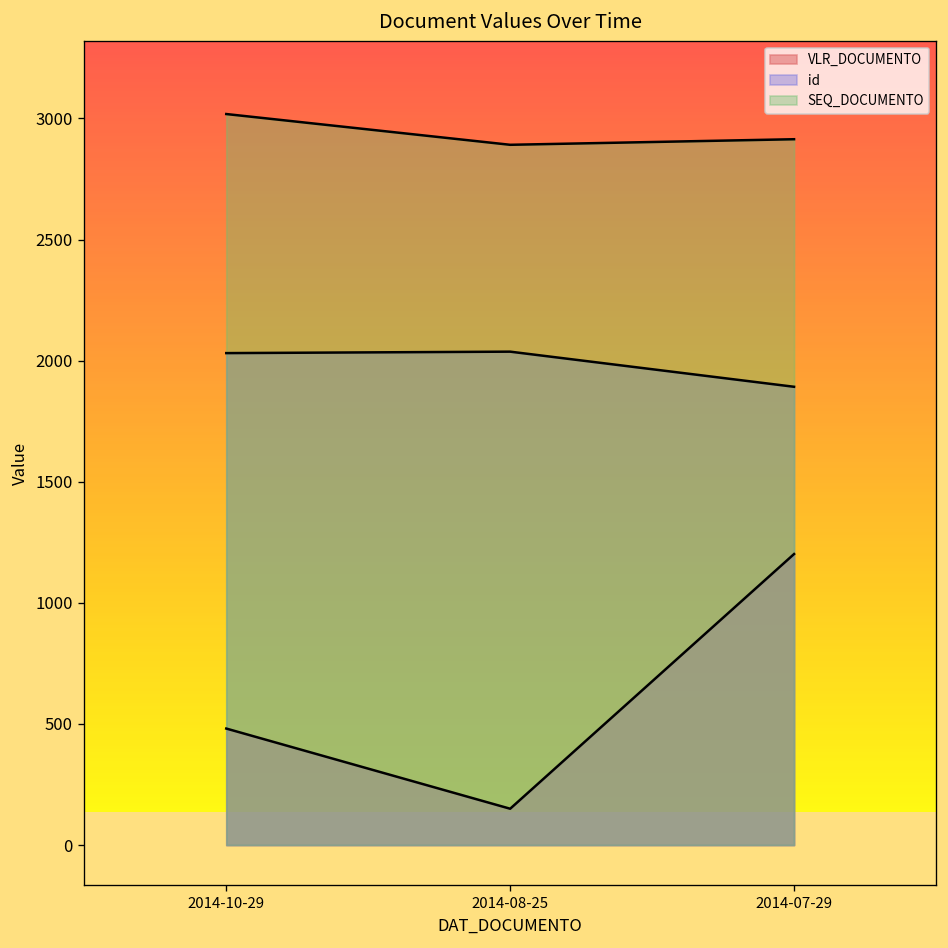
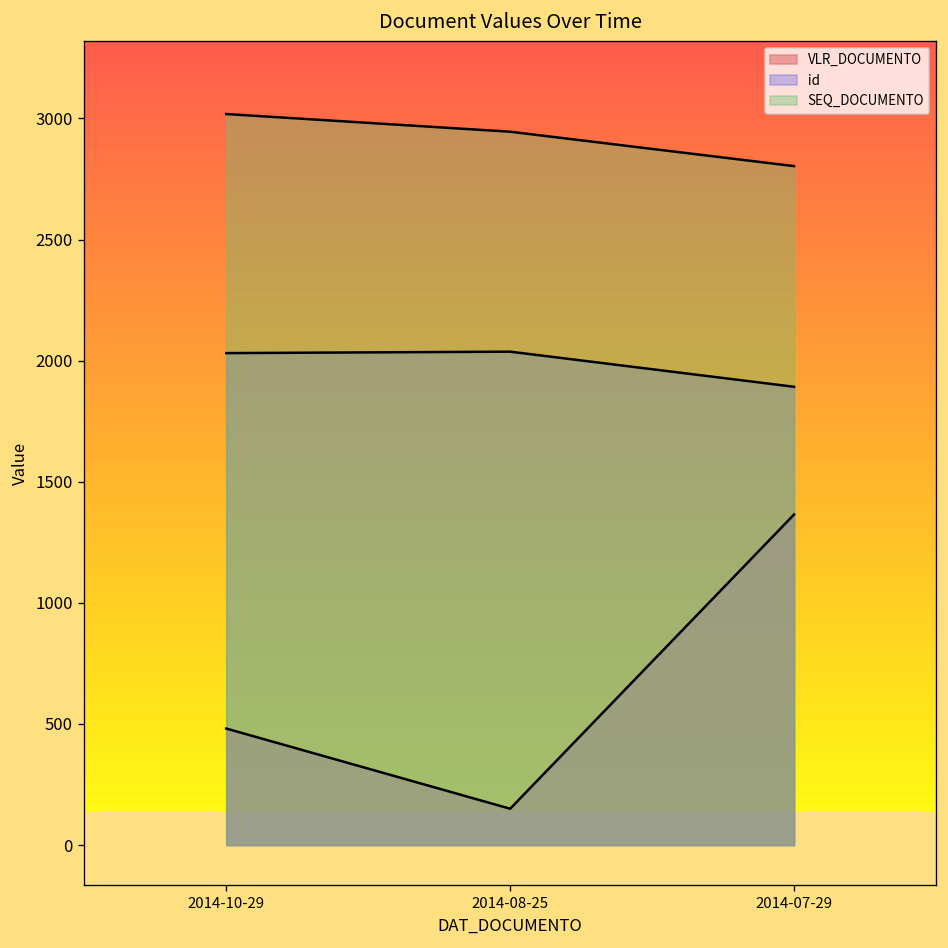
SEQ_DOCUMENTO, 2014-08-25: 2890 -> 2950
VLR_DOCUMENTO, 2014-07-29: 1200 -> 1360
SEQ_DOCUMENTO, 2014-07-29: 2910 -> 2800
